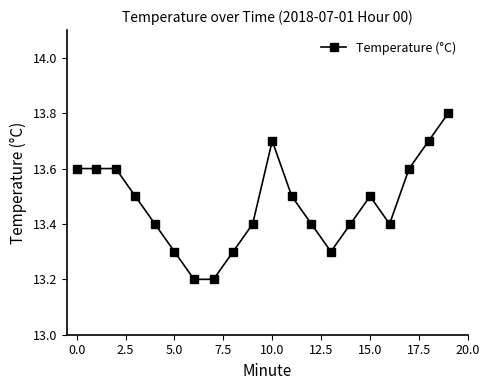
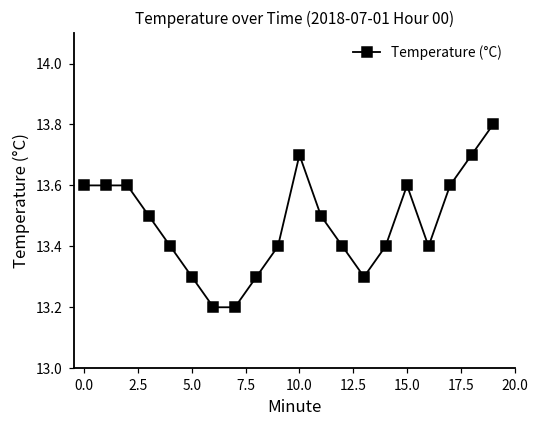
15.0: 13.5 -> 13.6
